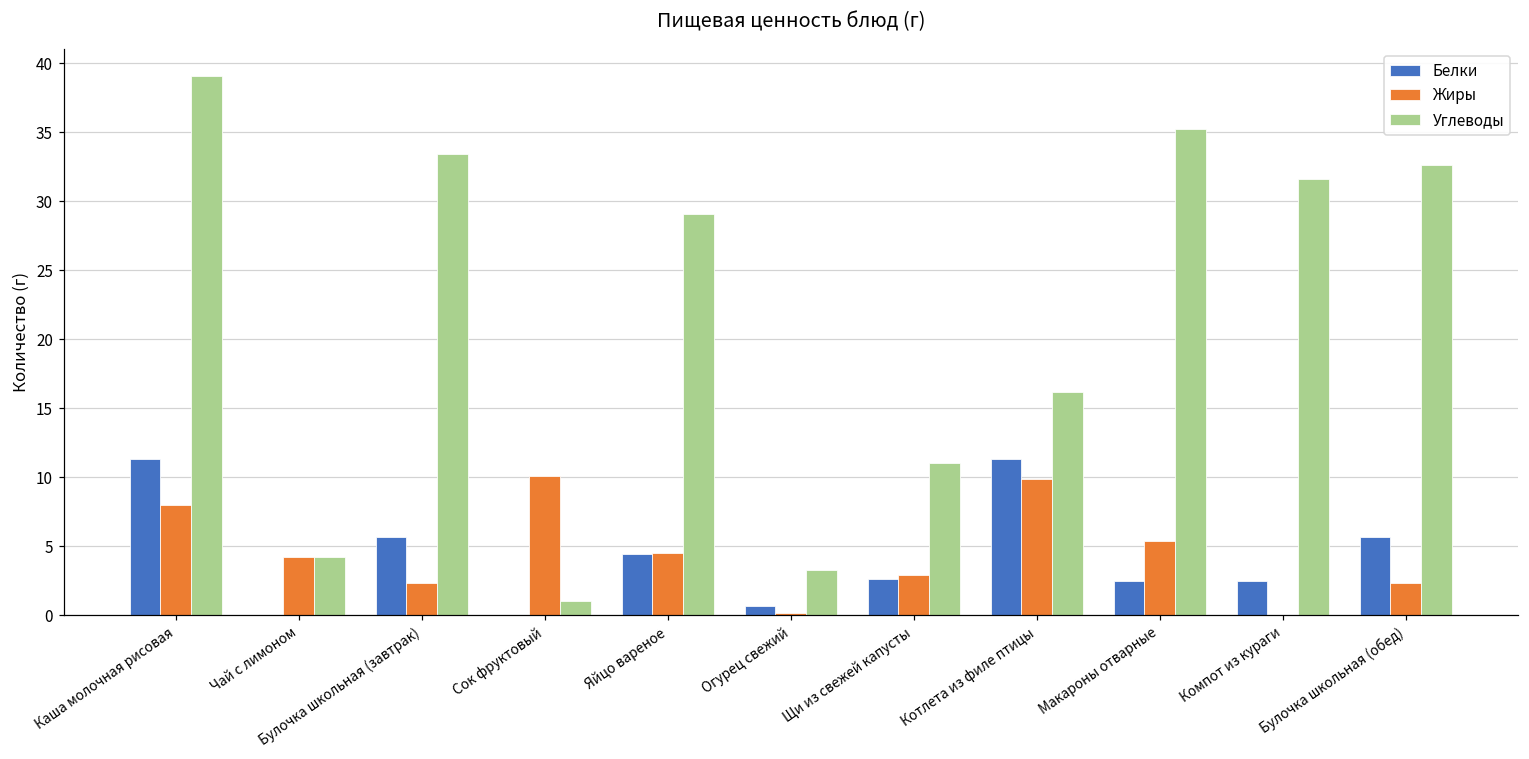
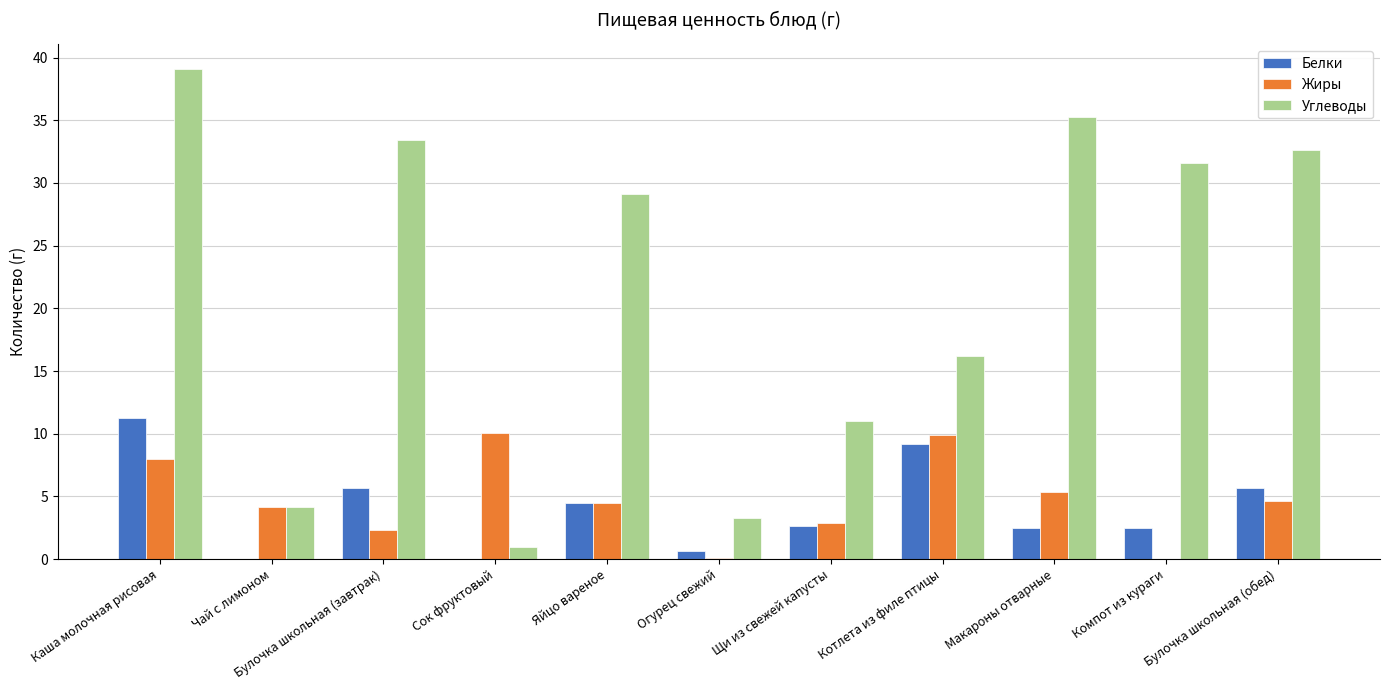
Белки, Котлета из филе птицы: 11.3 -> 9.2
Жиры, Булочка школьная (обед): 2.3 -> 4.7
